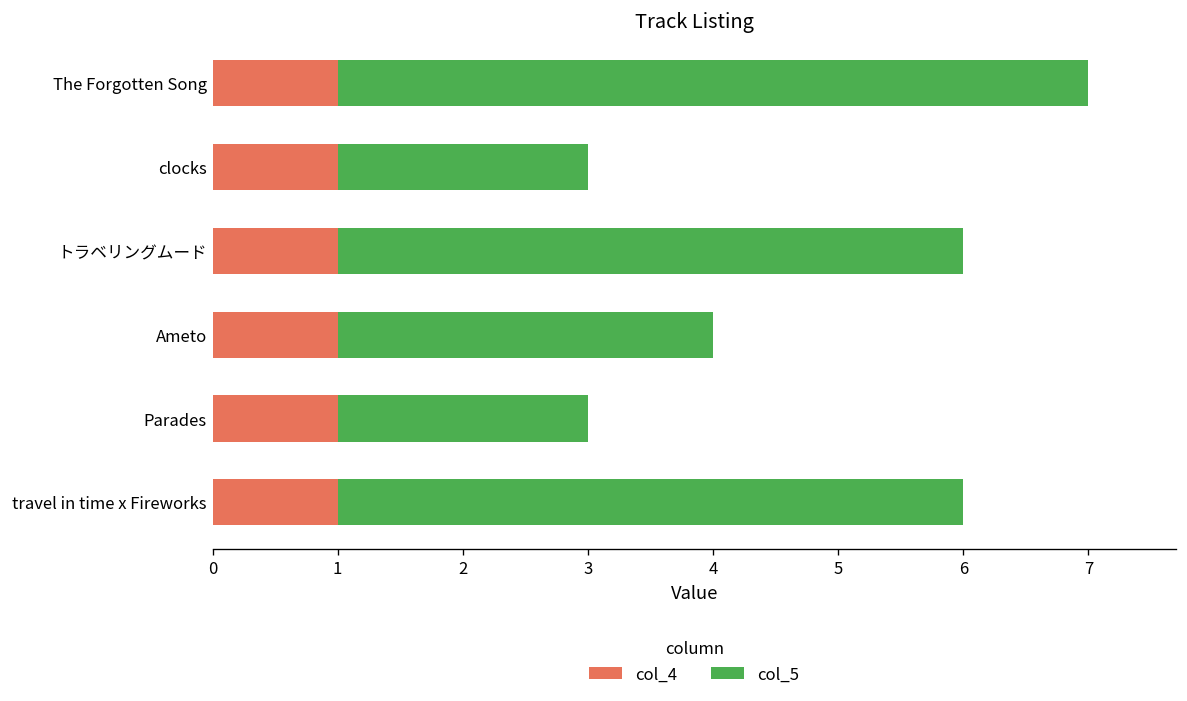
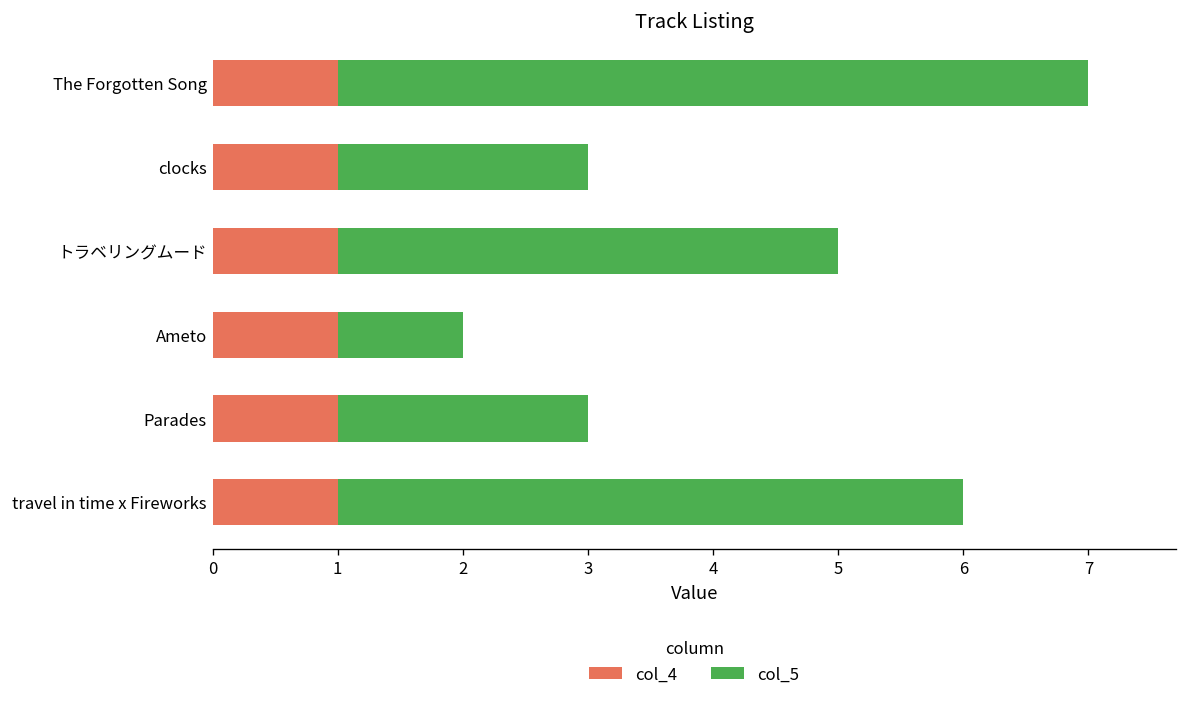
col_5, トラベリングムード: 5 -> 4
col_5, Ameto: 3 -> 1
